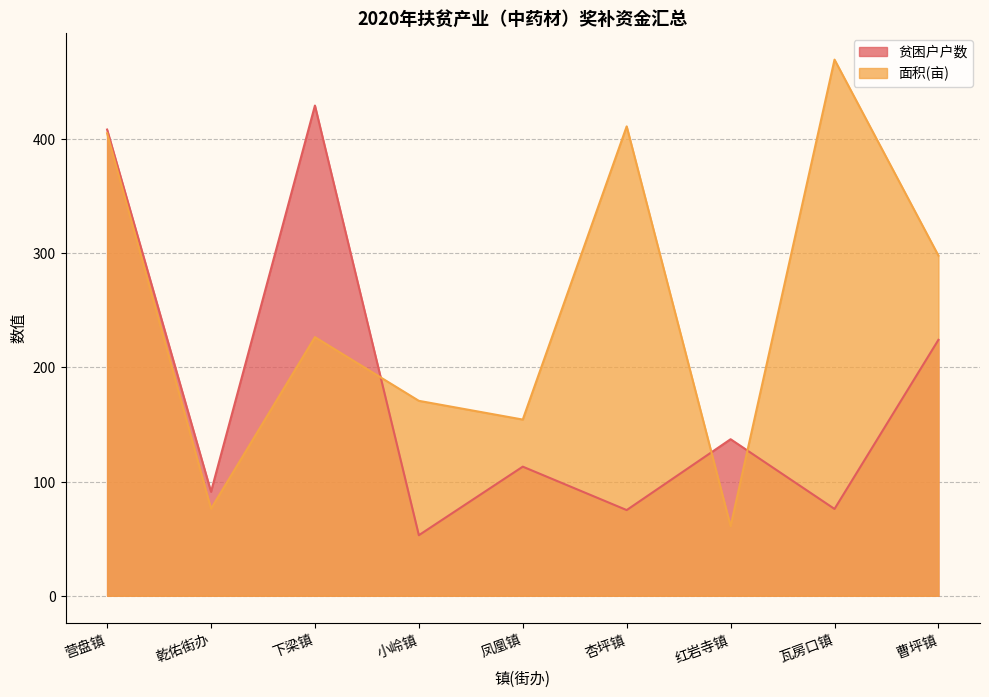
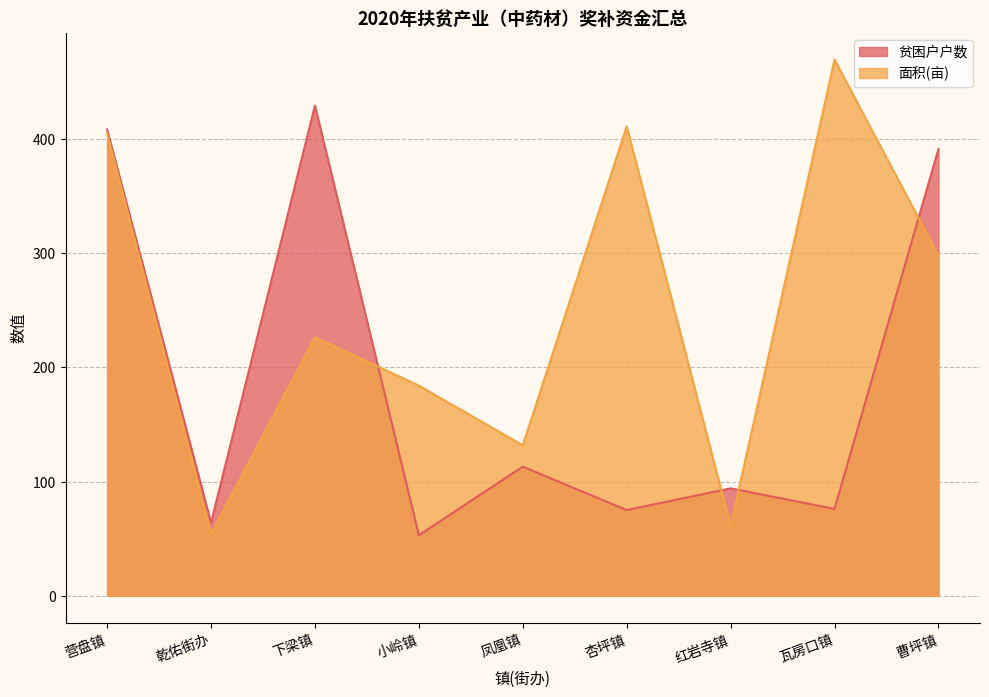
贫困户户数, 乾佑街办: 91 -> 64
面积(亩), 乾佑街办: 76 -> 54
面积(亩), 小岭镇: 171 -> 184
面积(亩), 凤凰镇: 154 -> 132
贫困户户数, 红岩寺镇: 137 -> 94
贫困户户数, 曹坪镇: 224 -> 391
